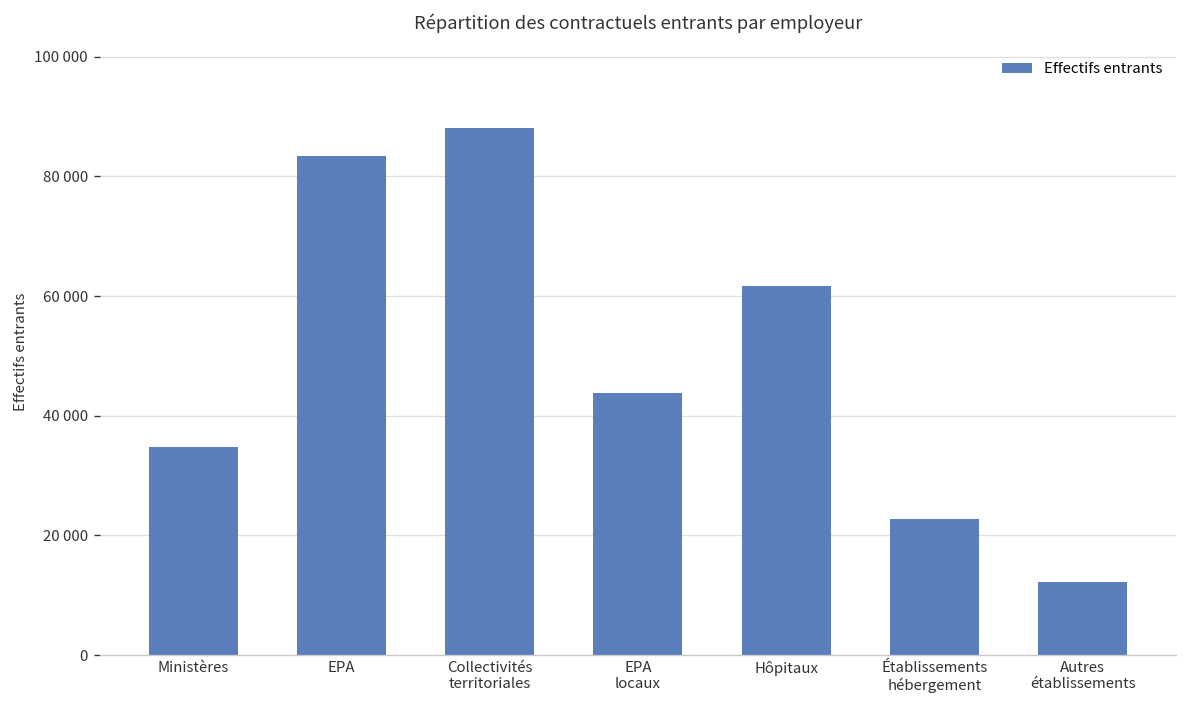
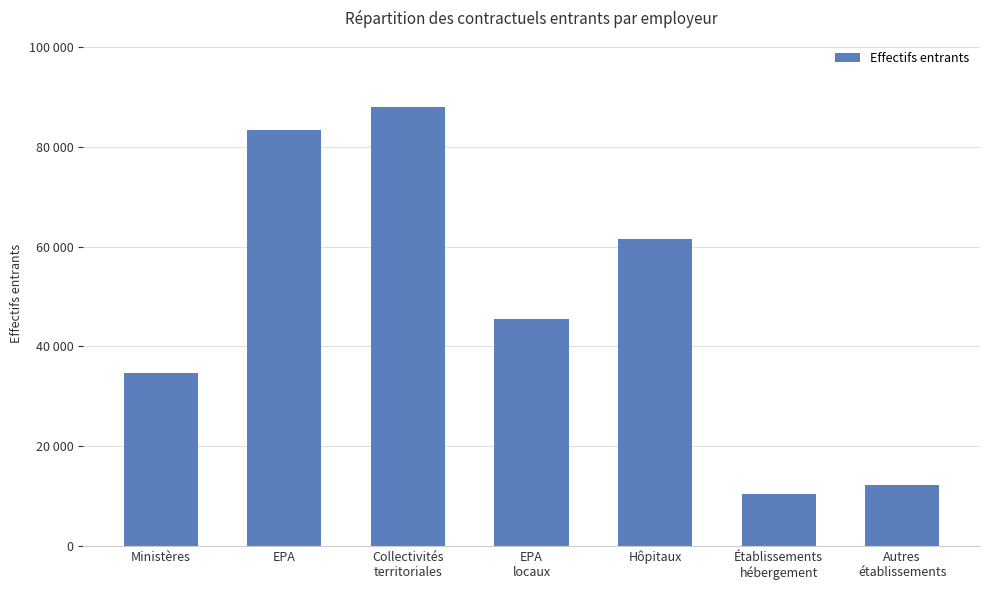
EPA locaux: 44000 -> 45000
Établissements hébergement: 23000 -> 10000
